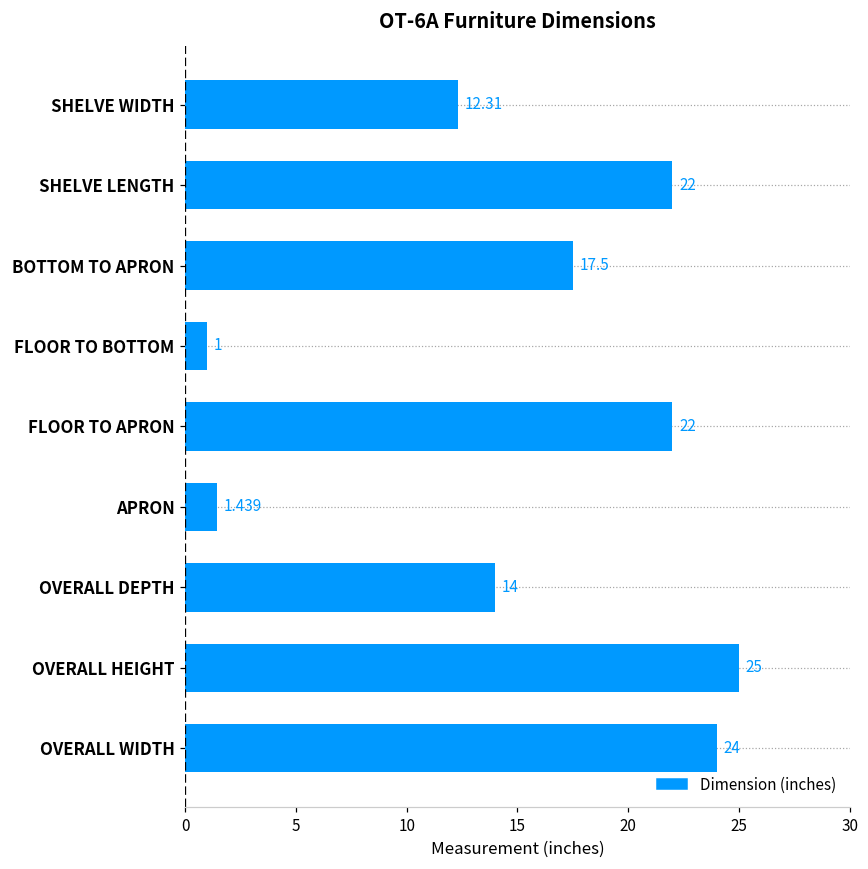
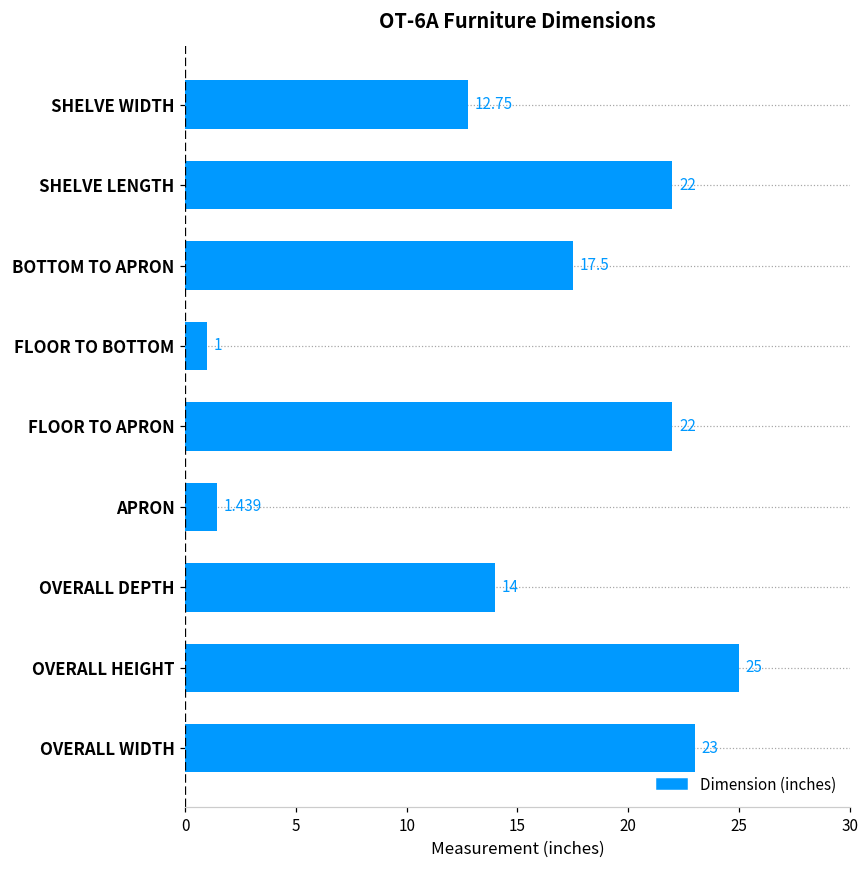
SHELVE WIDTH: 12.31 -> 12.75
OVERALL WIDTH: 24 -> 23
